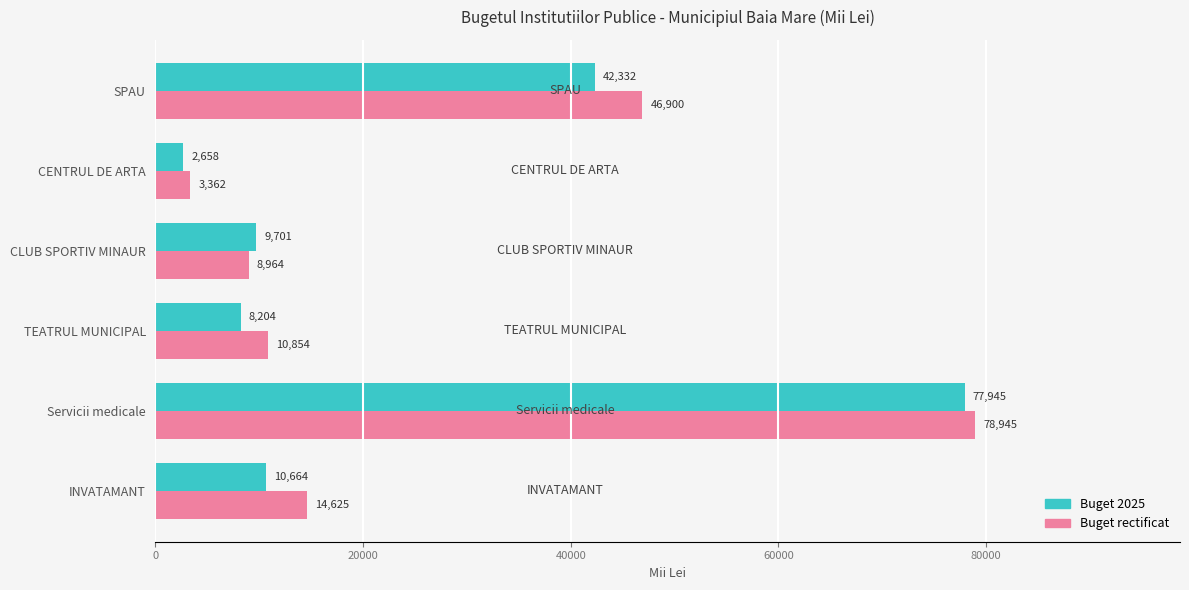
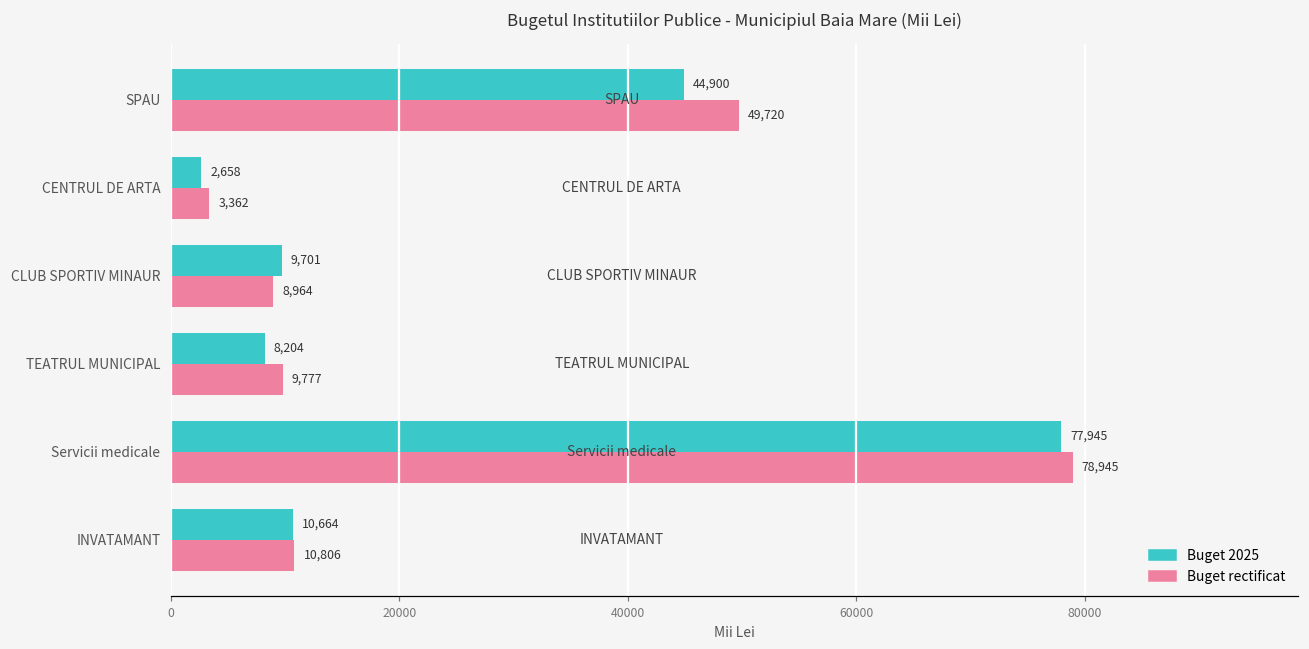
Buget 2025, SPAU: 42,332 -> 44,900
Buget rectificat, SPAU: 46,900 -> 49,720
Buget rectificat, TEATRUL MUNICIPAL: 10,854 -> 9,777
Buget rectificat, INVATAMANT: 14,625 -> 10,806
